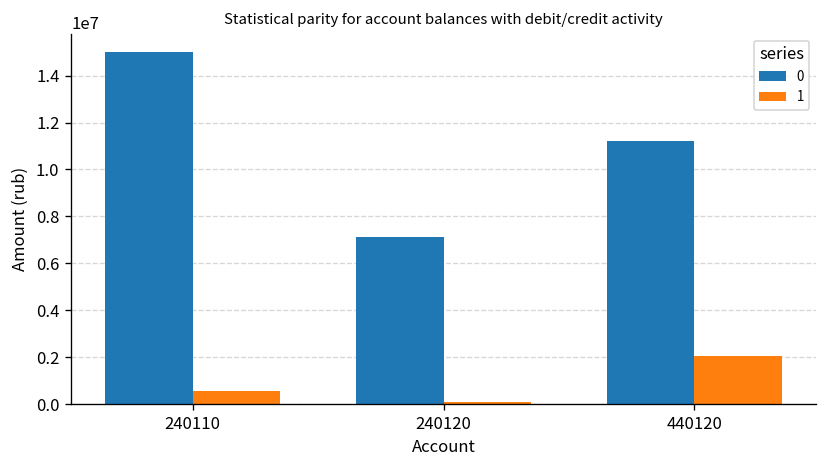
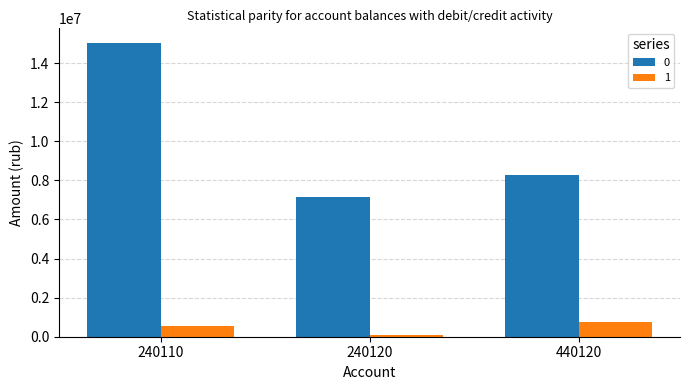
0, 440120: 11200000 -> 8300000
1, 440120: 2000000 -> 800000
